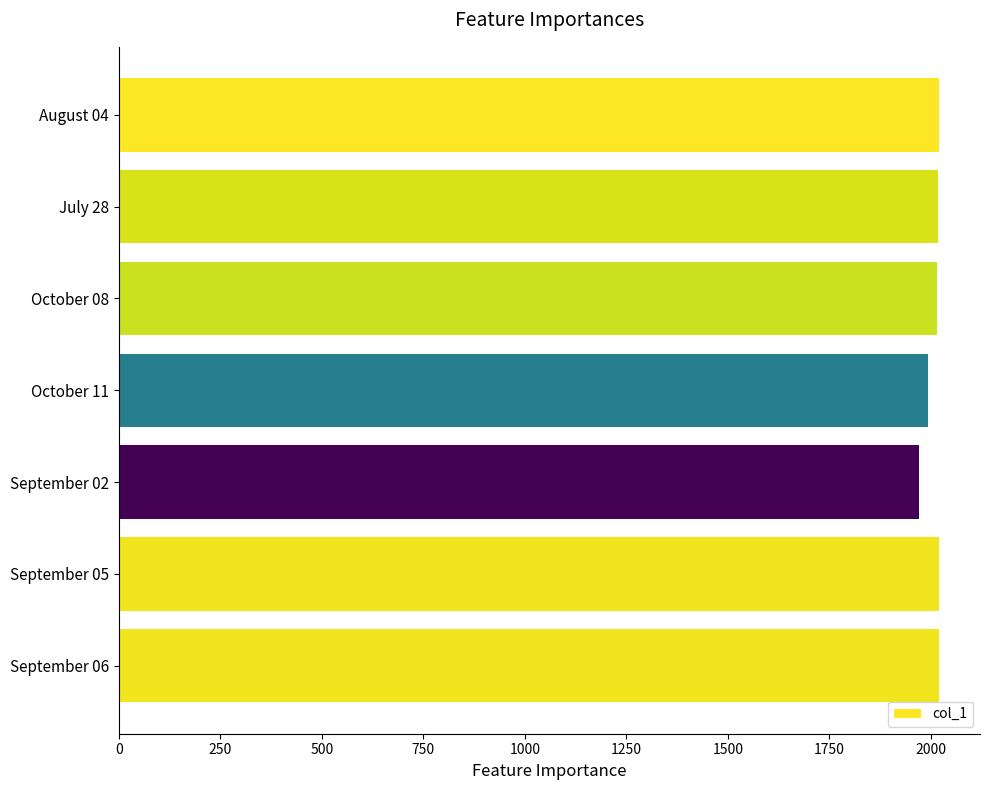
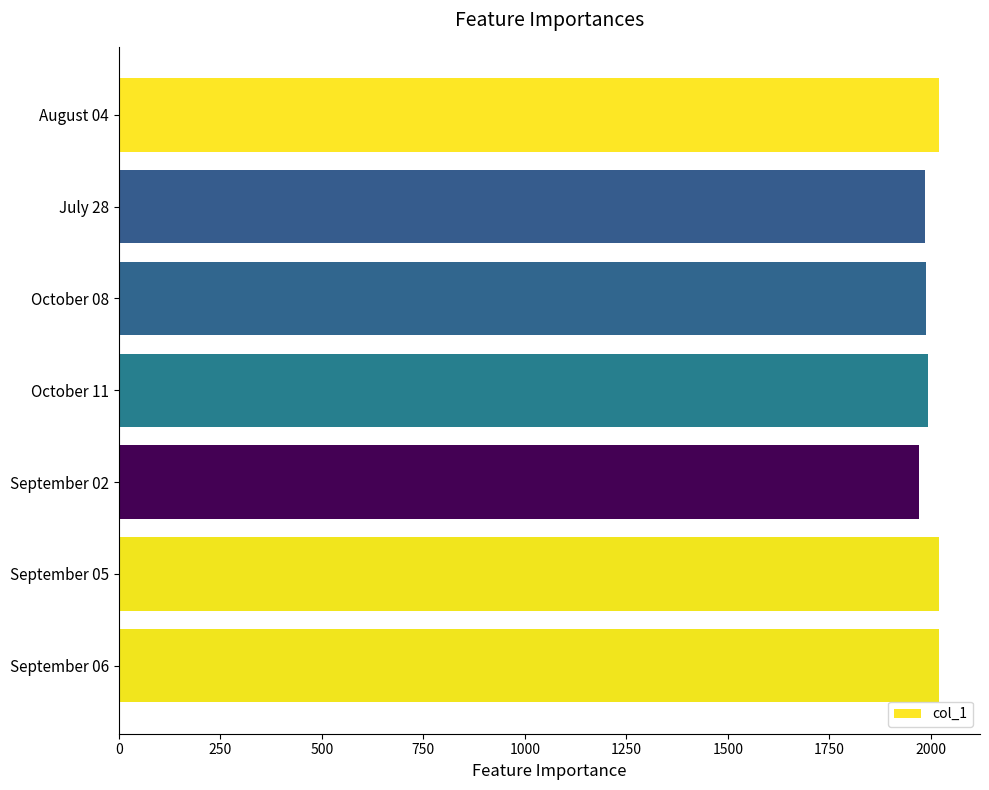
July 28: 2020 -> 1990
October 08: 2020 -> 1990
